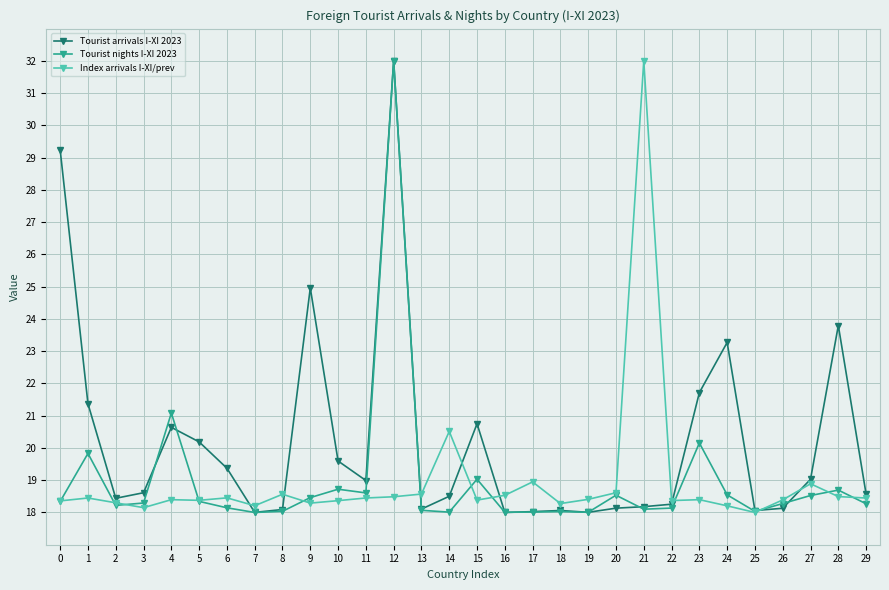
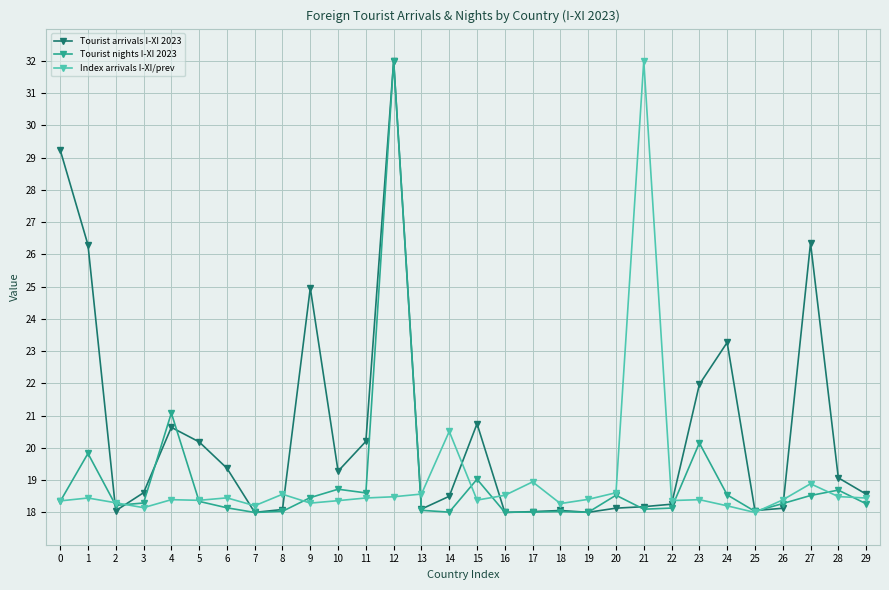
Tourist arrivals I-XI 2023, 1: 21.4 -> 26.3
Tourist arrivals I-XI 2023, 2: 18.4 -> 18.1
Tourist arrivals I-XI 2023, 10: 19.6 -> 19.3
Tourist arrivals I-XI 2023, 11: 19.0 -> 20.2
Tourist arrivals I-XI 2023, 23: 21.7 -> 22.0
Tourist arrivals I-XI 2023, 27: 19.0 -> 26.4
Tourist arrivals I-XI 2023, 28: 23.8 -> 19.1
